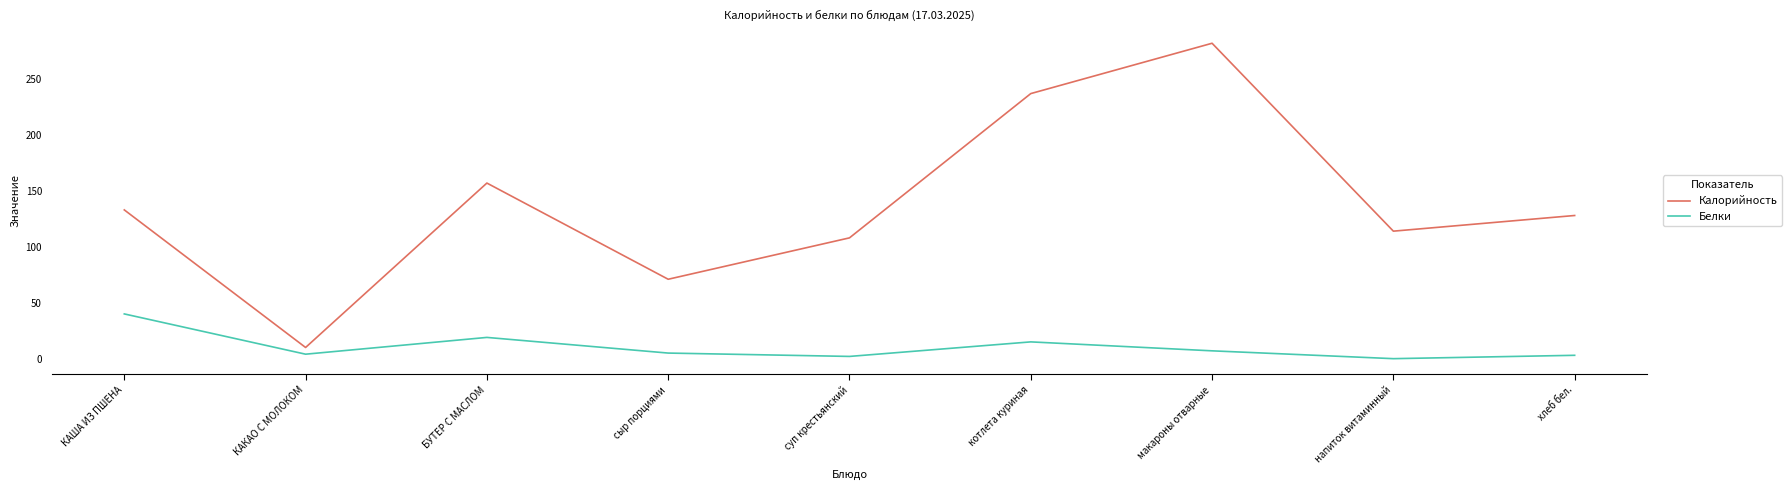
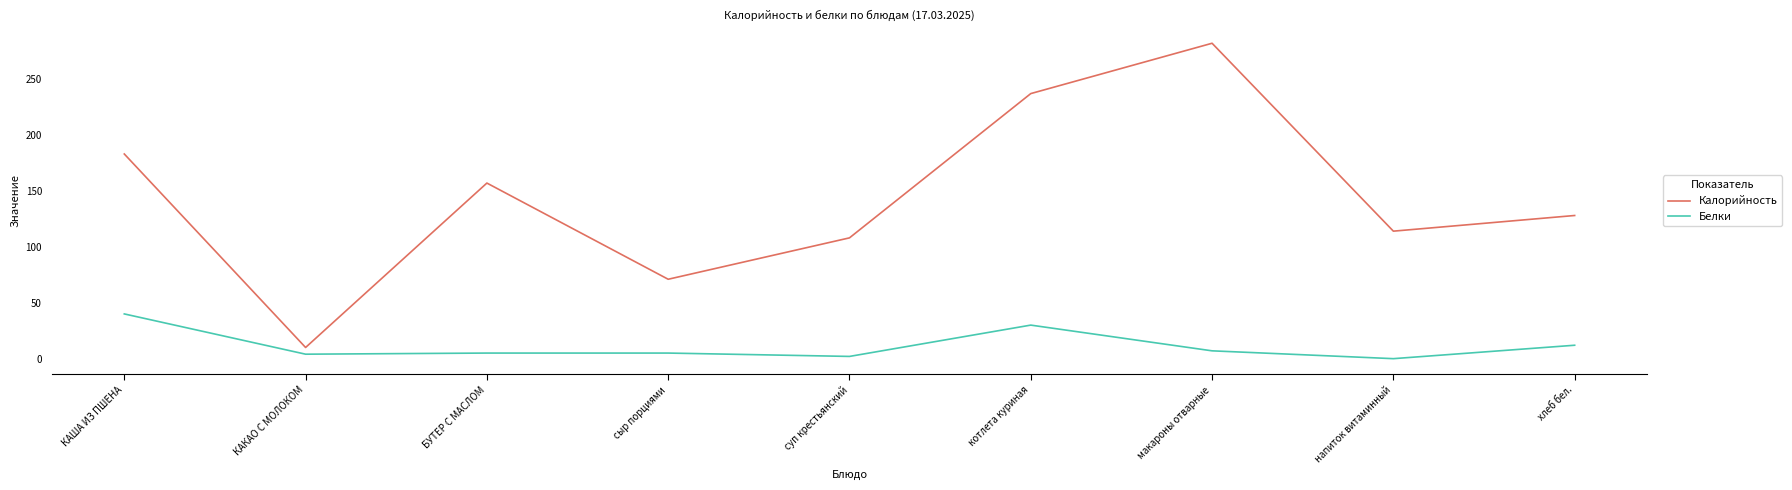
Калорийность, КАША ИЗ ПШЕНА: 133 -> 183
Белки, БУТЕР С МАСЛОМ: 19 -> 5
Белки, котлета куриная: 15 -> 30
Белки, хлеб бел.: 3 -> 12
